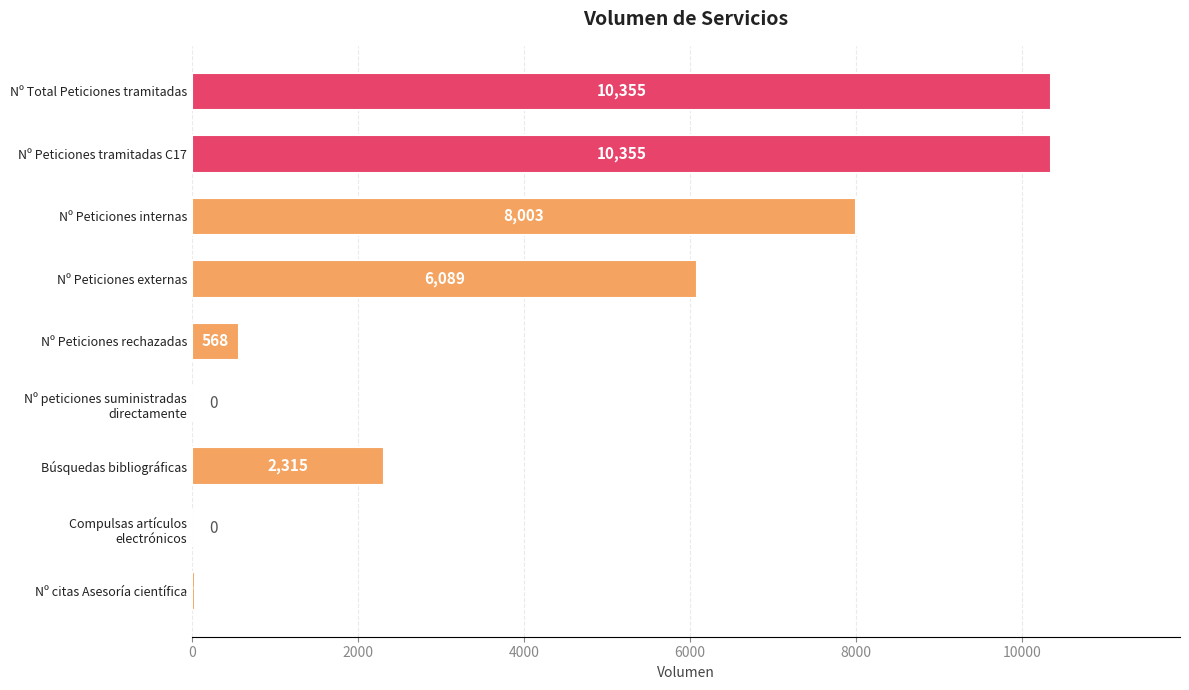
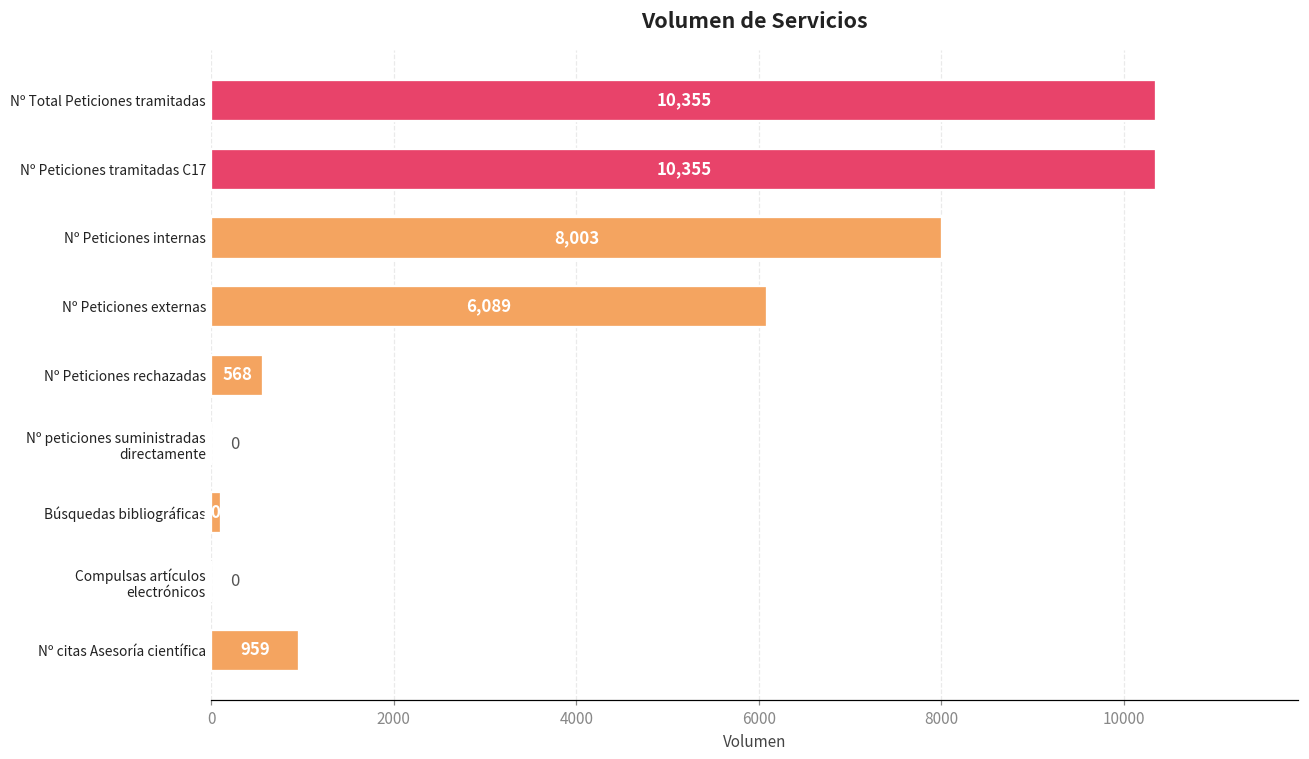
Búsquedas bibliográficas: 2300 -> 100
Nº citas Asesoría científica: 0 -> 1000
